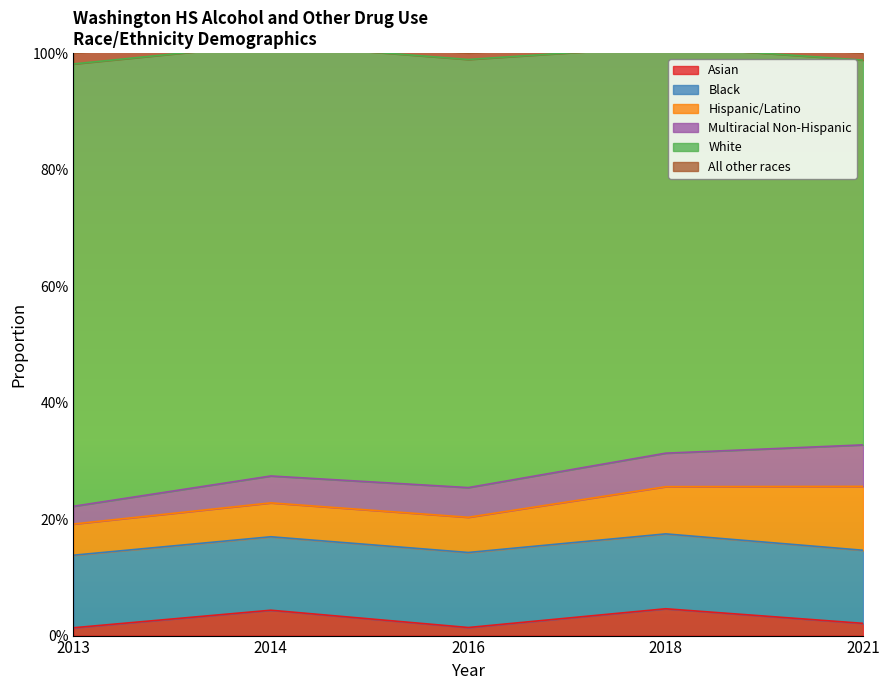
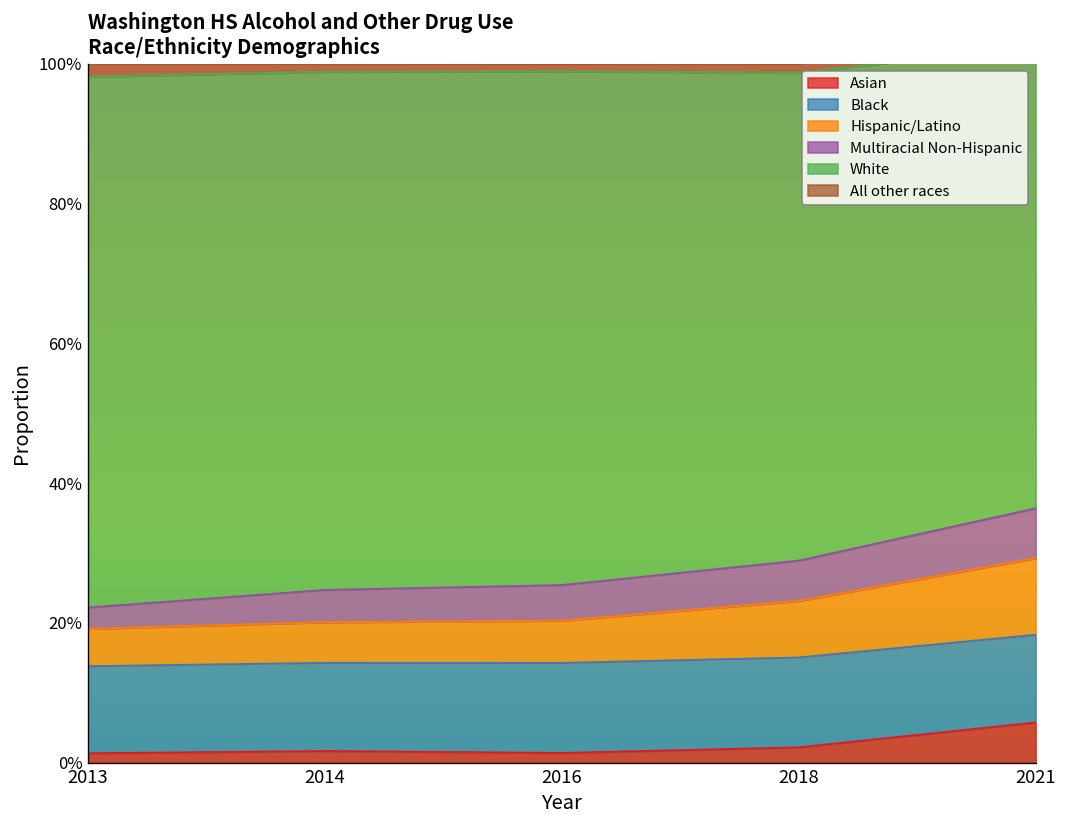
Asian, 2014: 4% -> 2%
Asian, 2018: 5% -> 2%
Asian, 2021: 2% -> 6%
